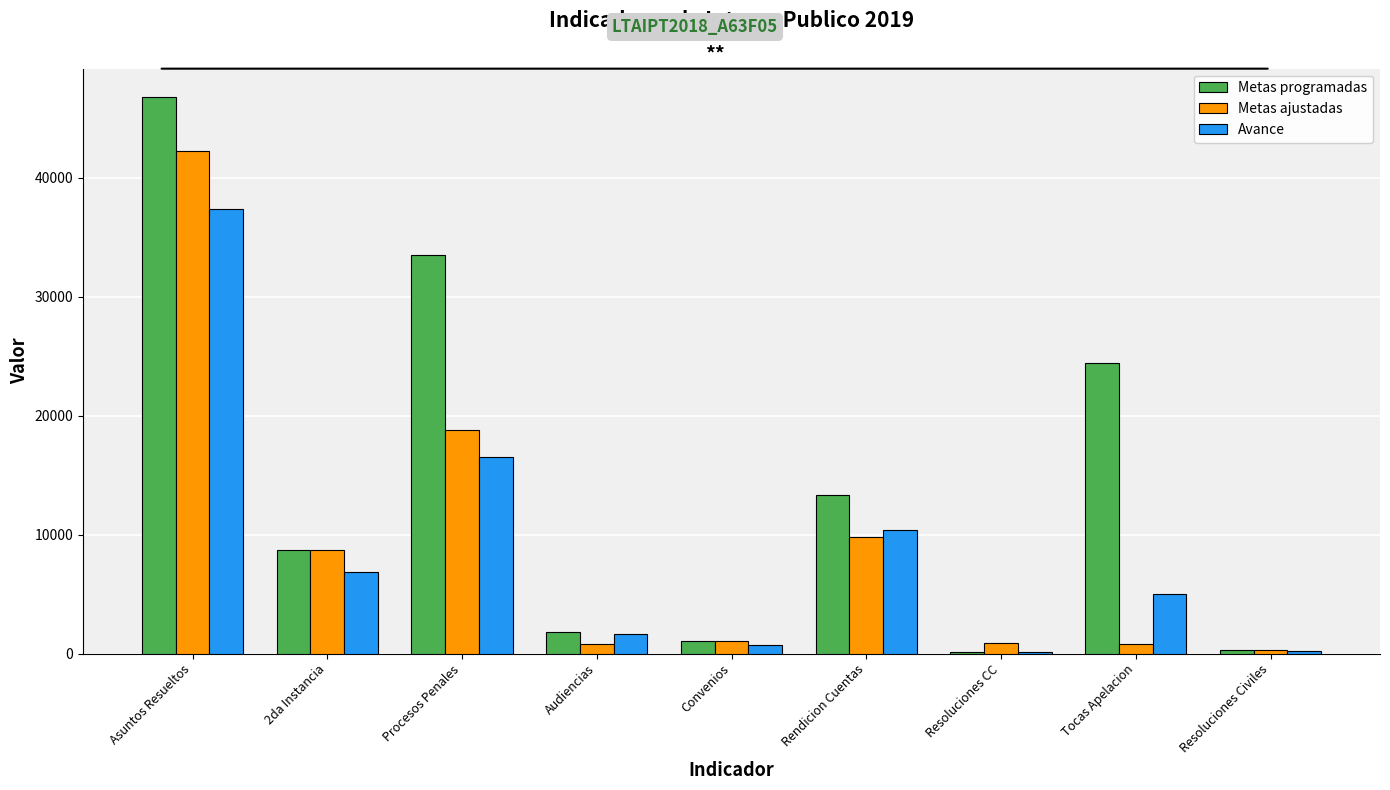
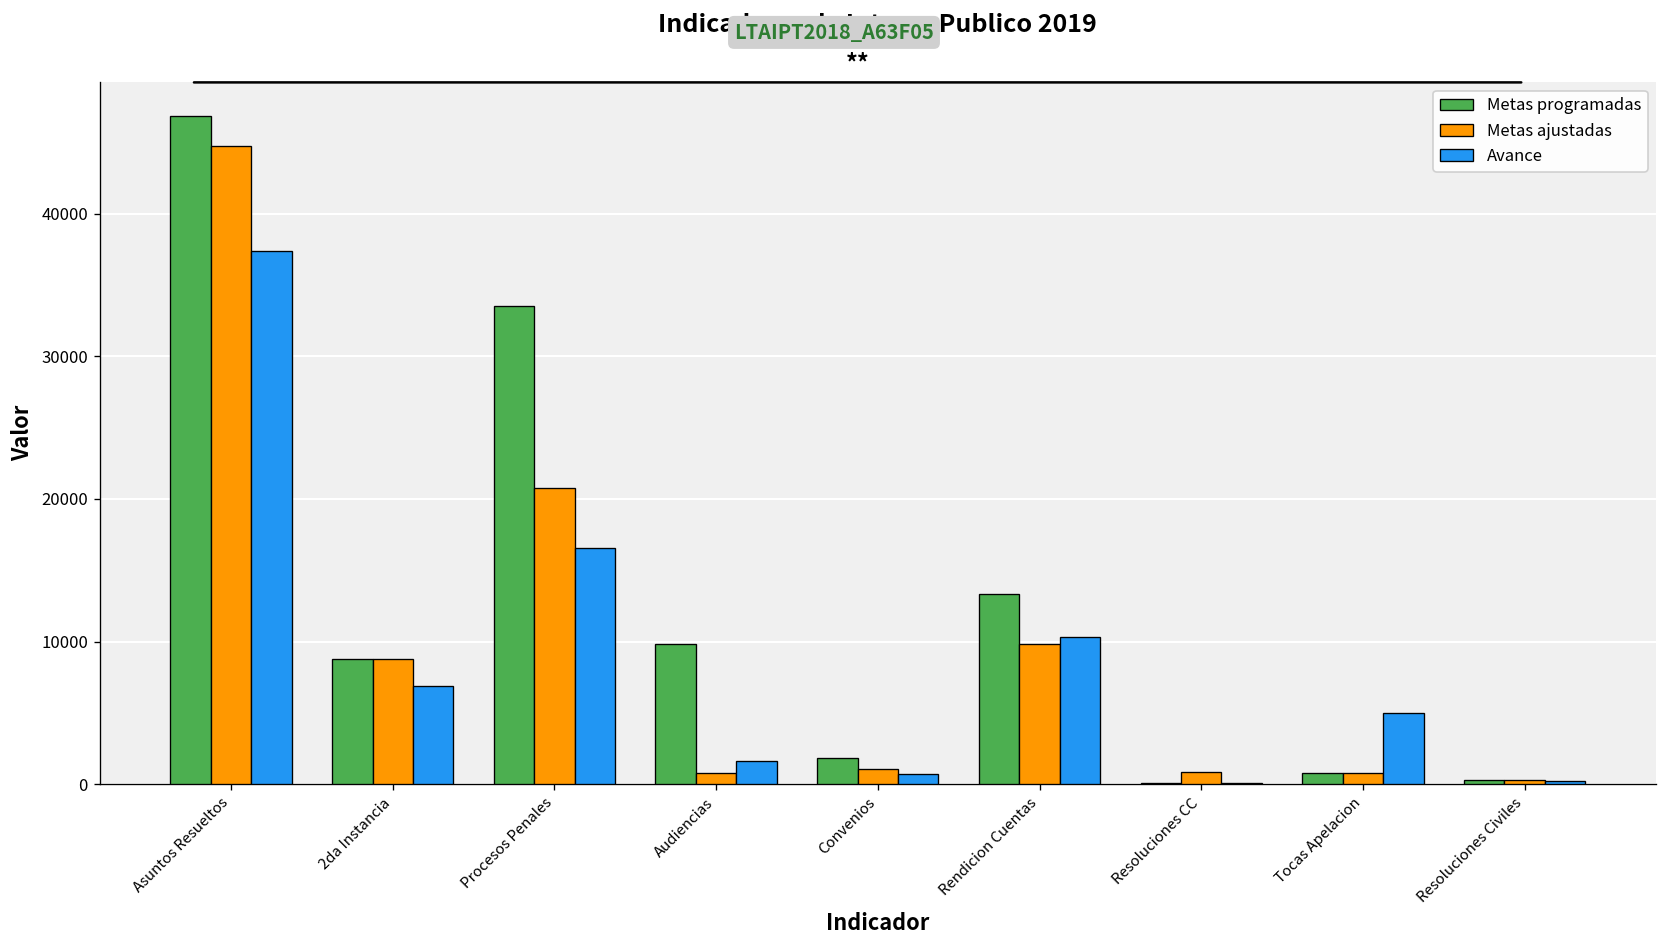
Metas ajustadas, Asuntos Resueltos: 42200 -> 44700
Metas ajustadas, Procesos Penales: 18800 -> 20800
Metas programadas, Audiencias: 1800 -> 9800
Metas programadas, Convenios: 1100 -> 1900
Metas programadas, Tocas Apelacion: 24400 -> 800
